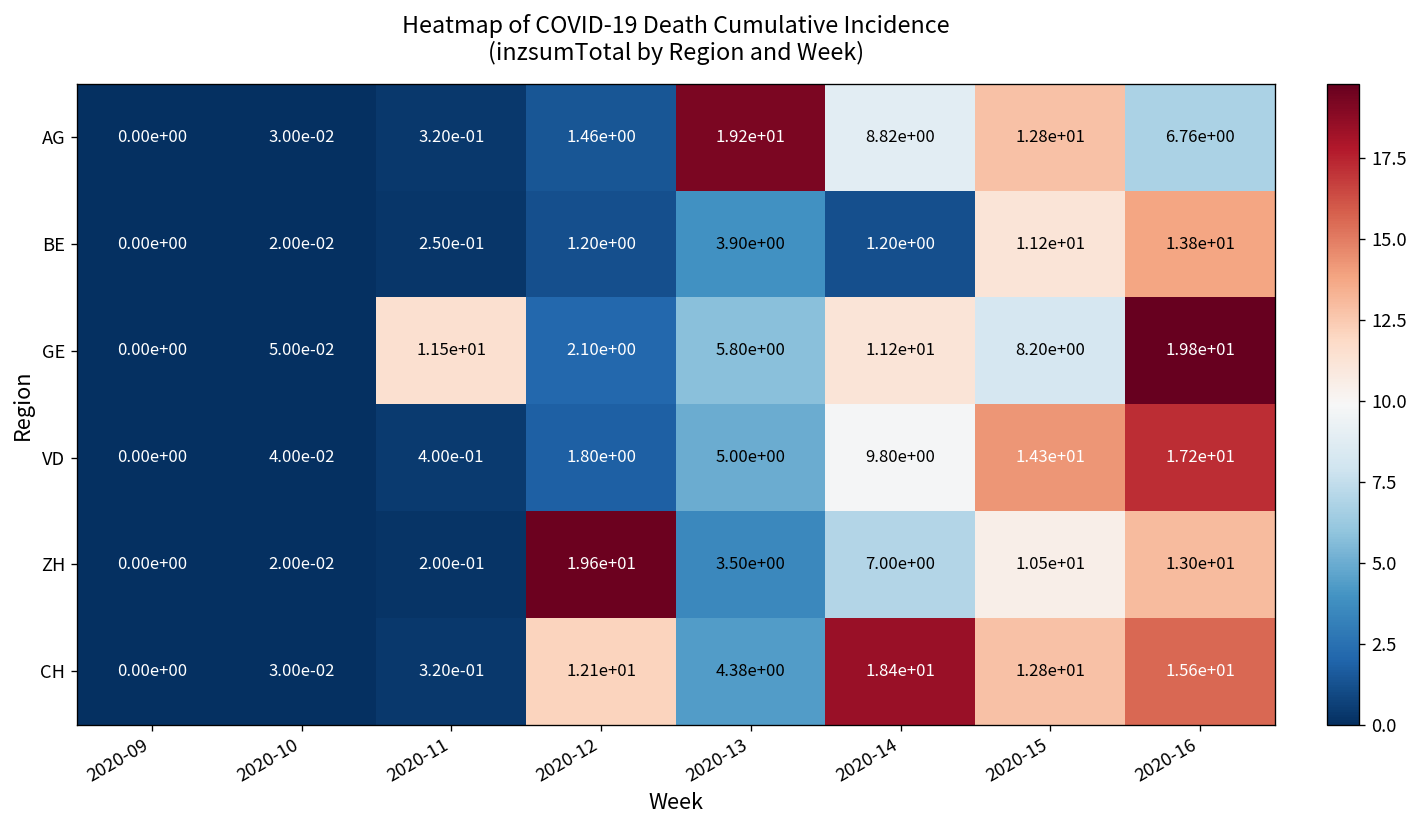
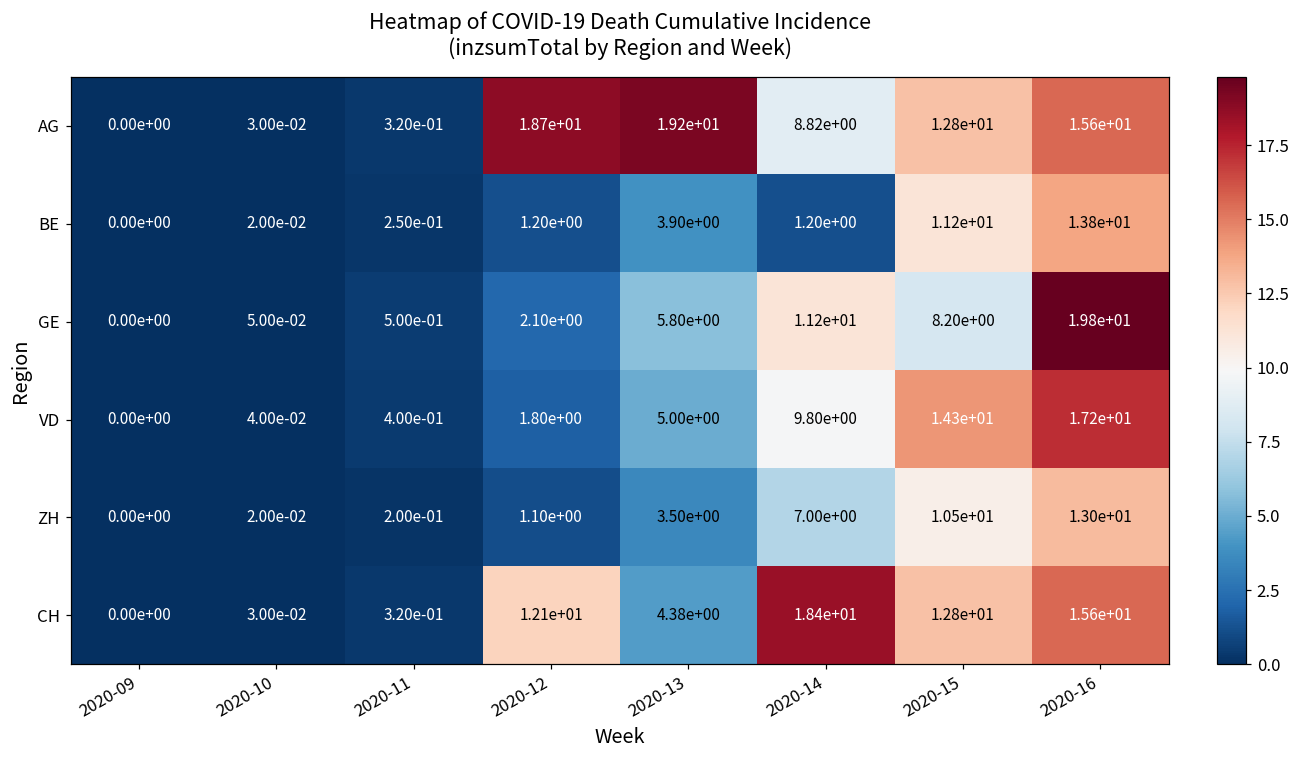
AG, 2020-12: 1.46e+00 -> 1.87e+01
AG, 2020-16: 6.76e+00 -> 1.56e+01
GE, 2020-11: 1.15e+01 -> 5.00e-01
ZH, 2020-12: 1.96e+01 -> 1.10e+00
